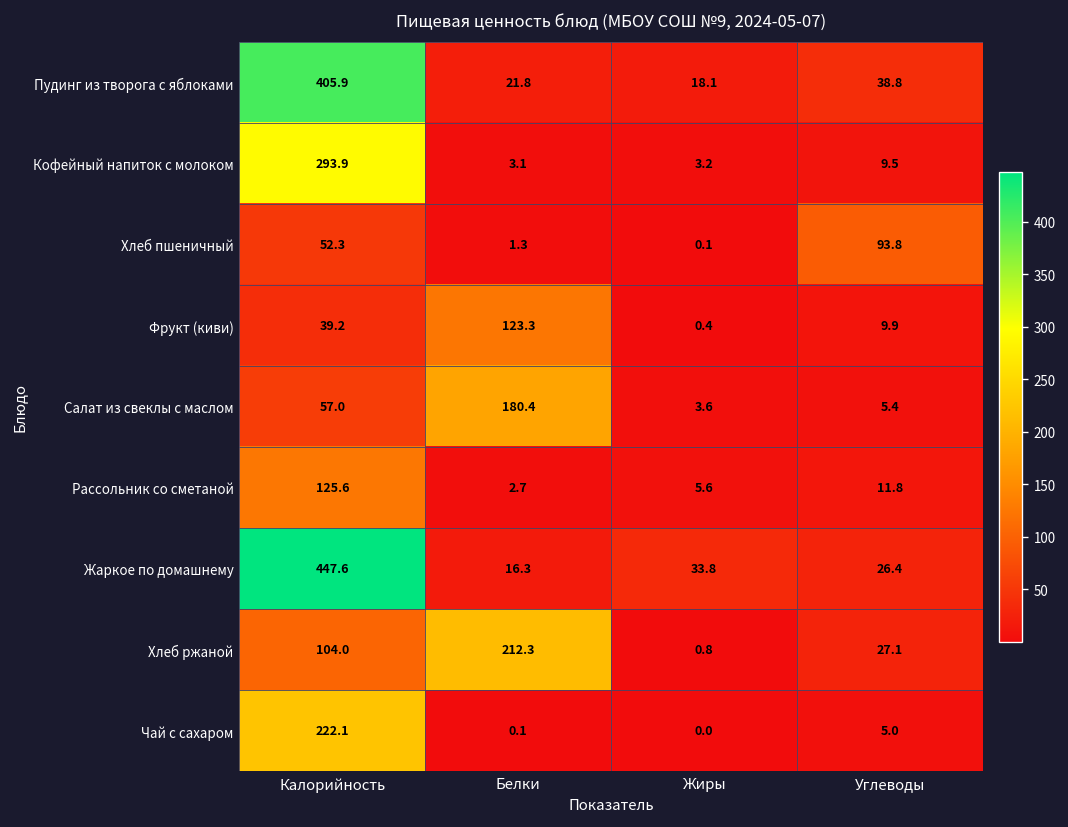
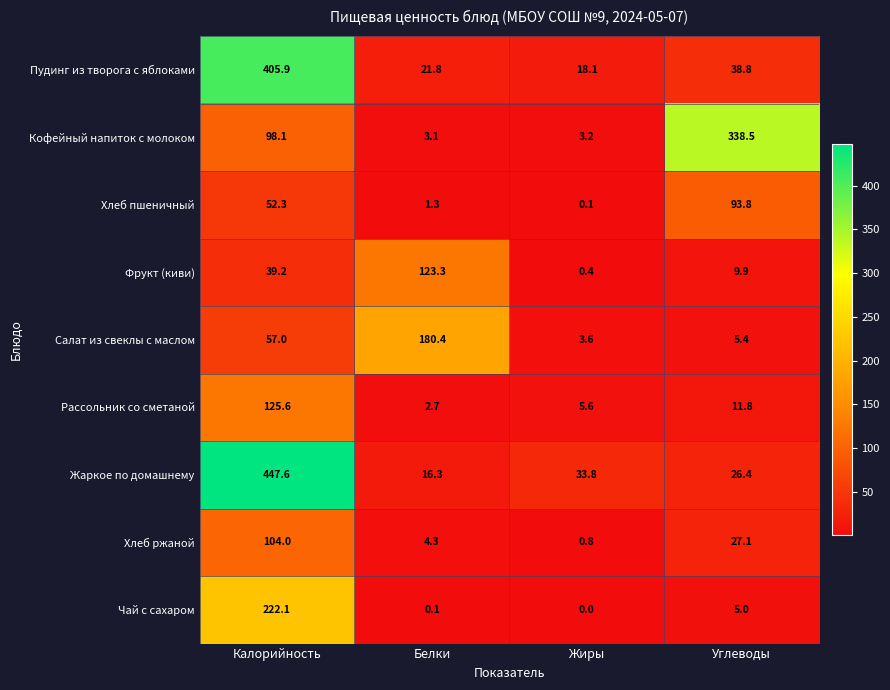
Кофейный напиток с молоком, Калорийность: 293.9 -> 98.1
Кофейный напиток с молоком, Углеводы: 9.5 -> 338.5
Хлеб ржаной, Белки: 212.3 -> 4.3
